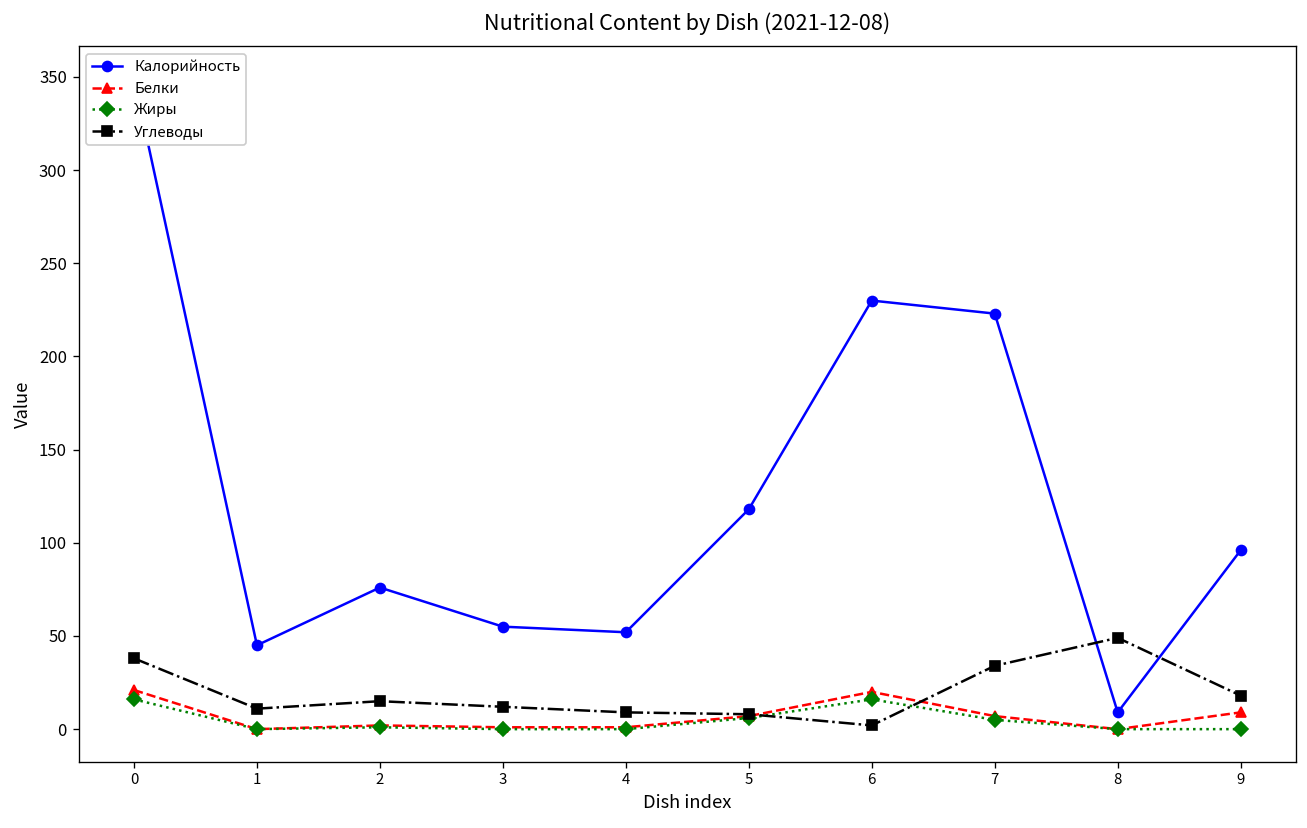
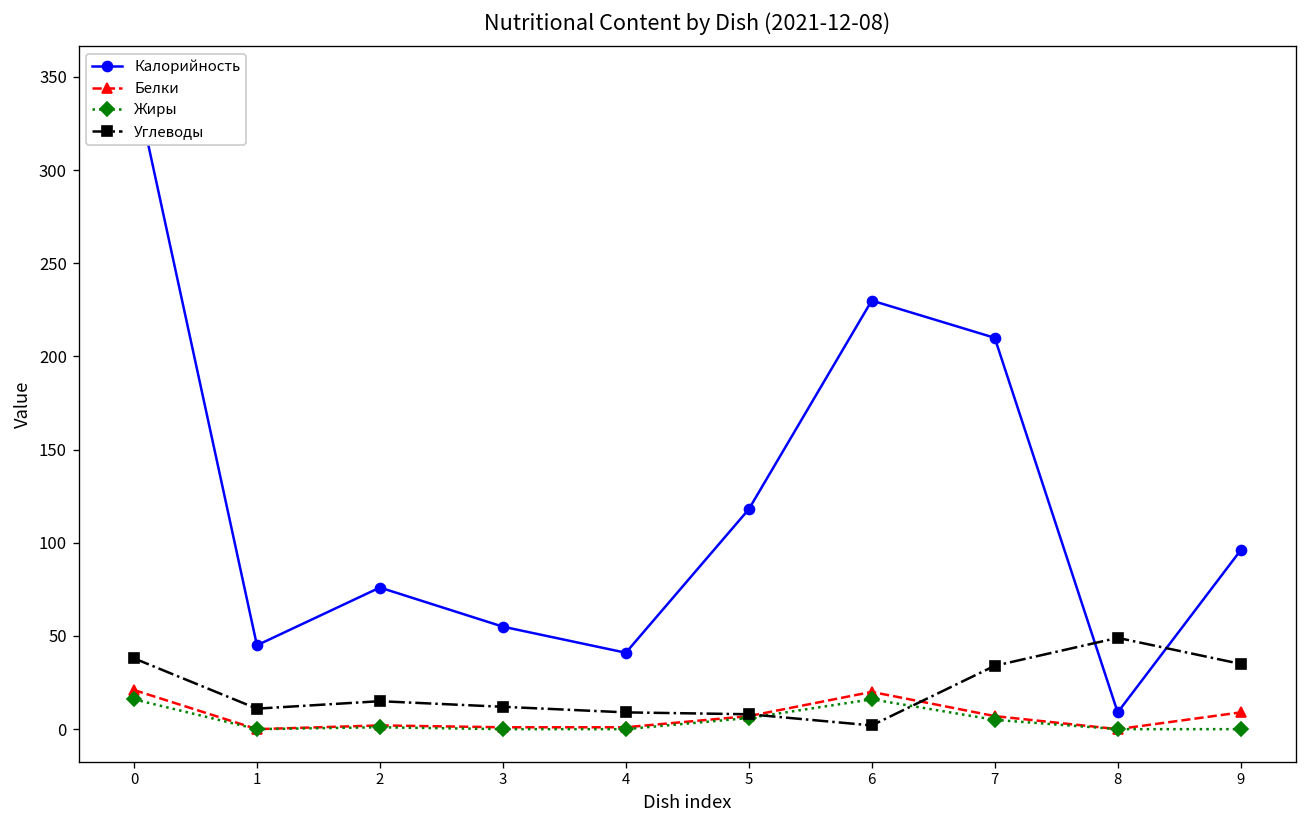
Калорийность, 4: 52 -> 41
Калорийность, 7: 223 -> 210
Углеводы, 9: 18 -> 35
